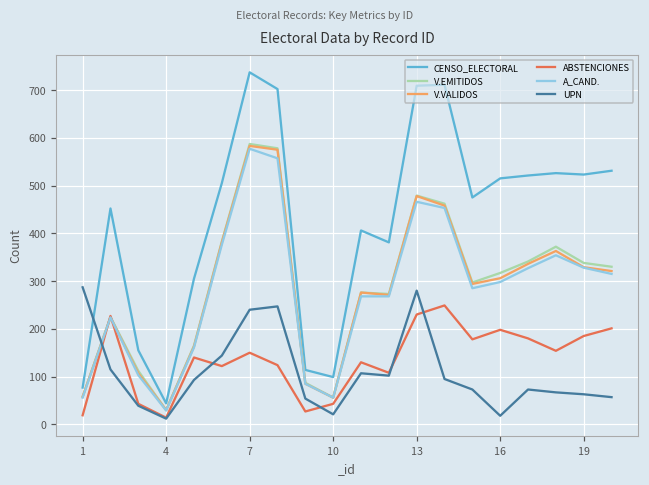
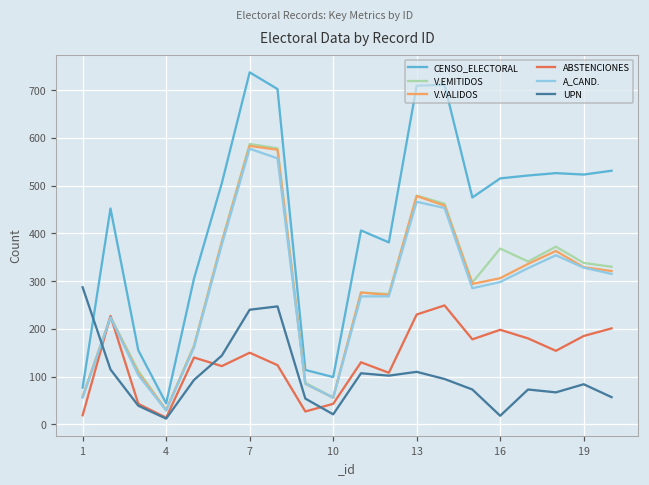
UPN, 13: 280 -> 110
V.EMITIDOS, 16: 320 -> 370
UPN, 19: 60 -> 80
